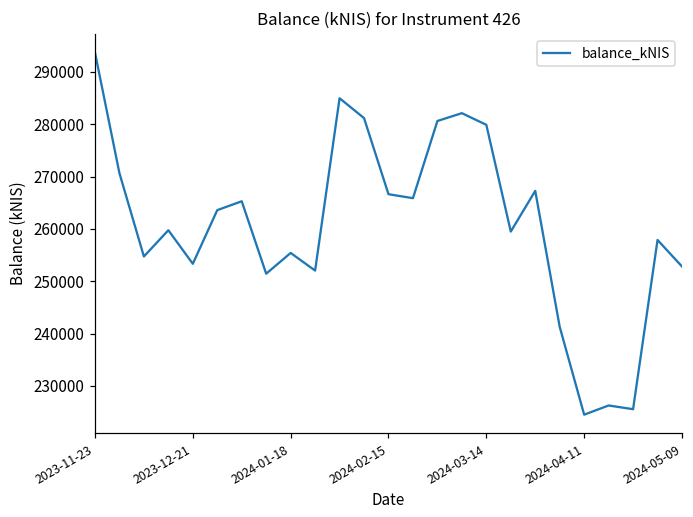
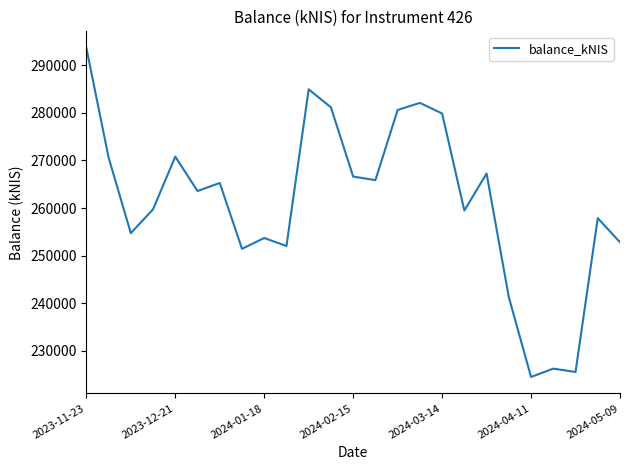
2023-12-21: 253000 -> 271000
2024-01-18: 255000 -> 254000
